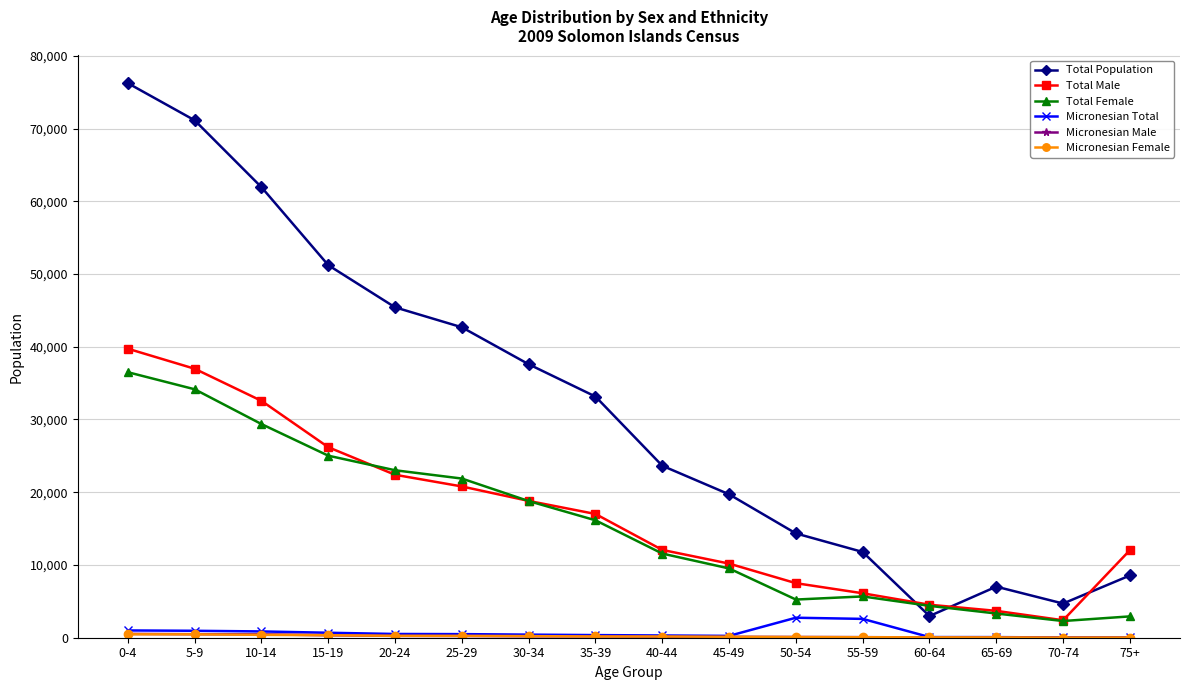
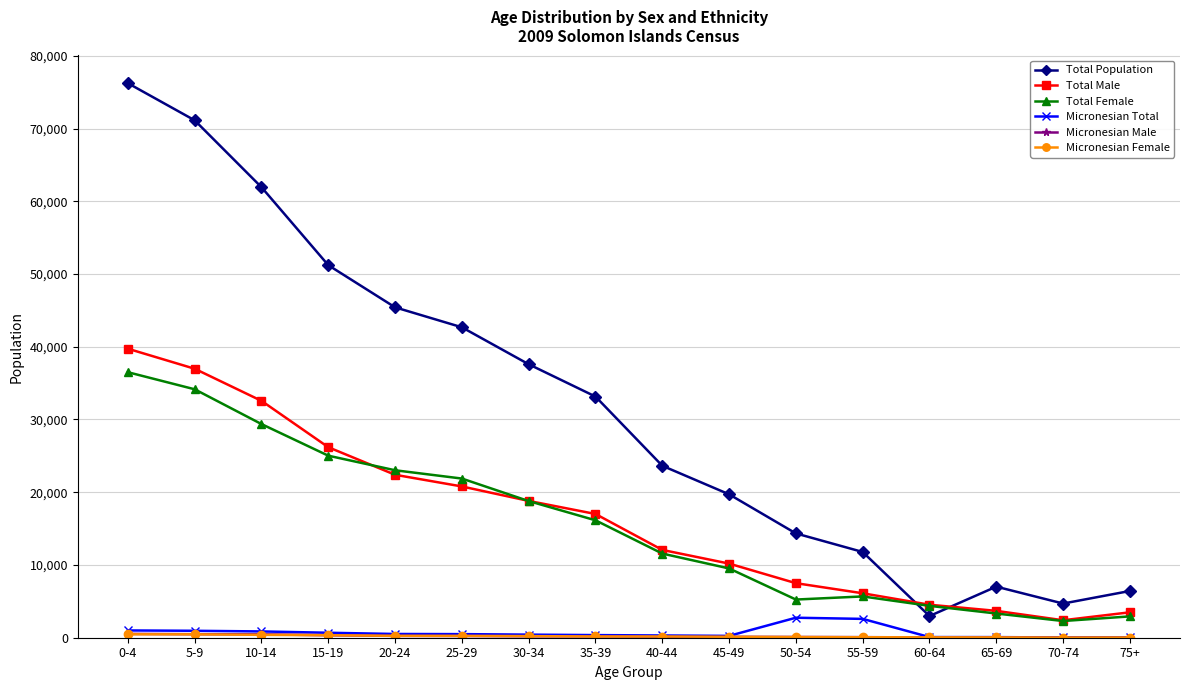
Total Population, 75+: 9,000 -> 6,000
Total Male, 75+: 12,000 -> 3,000
